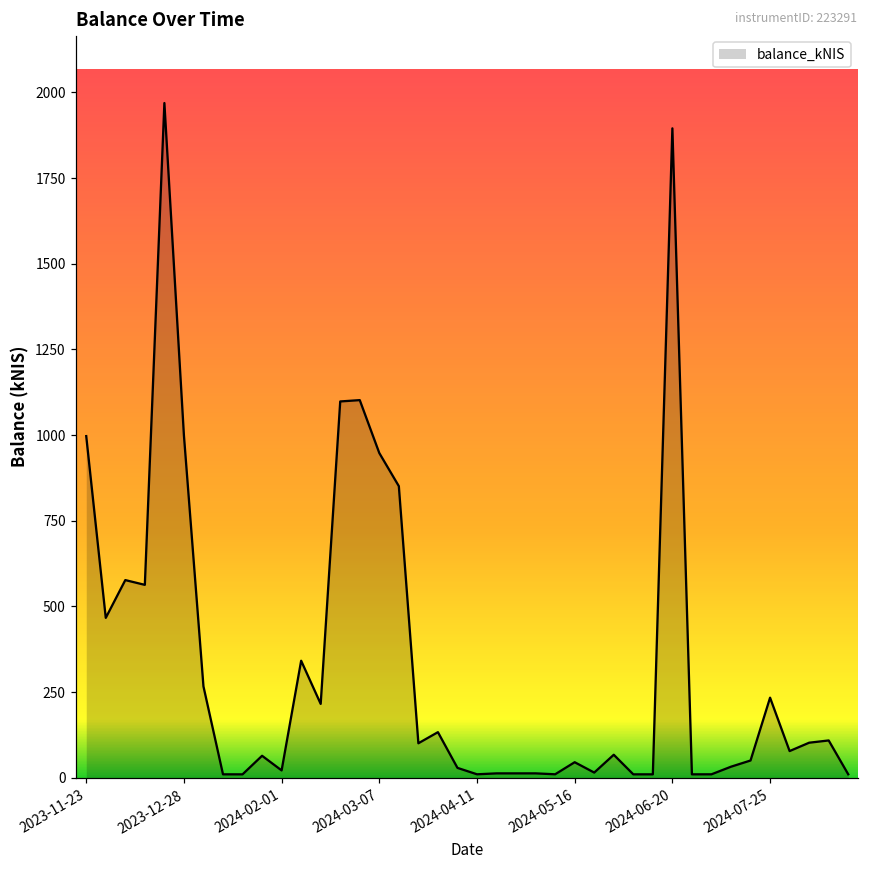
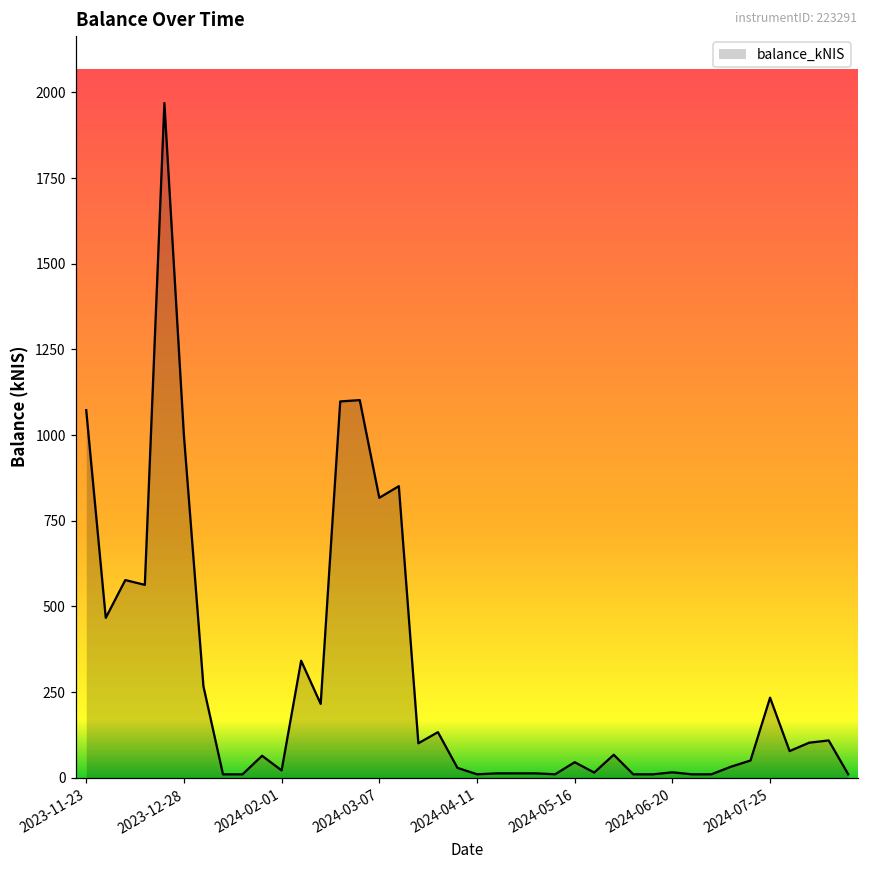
2023-11-23: 1000 -> 1070
2024-03-07: 950 -> 820
2024-06-20: 1900 -> 20
